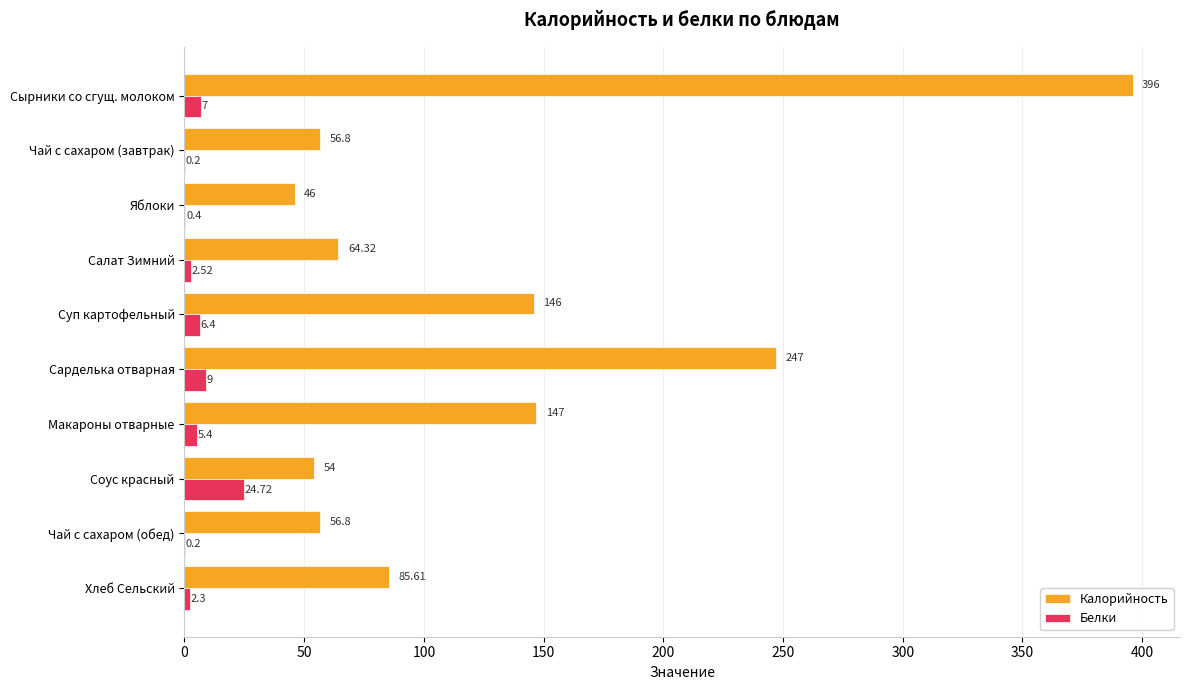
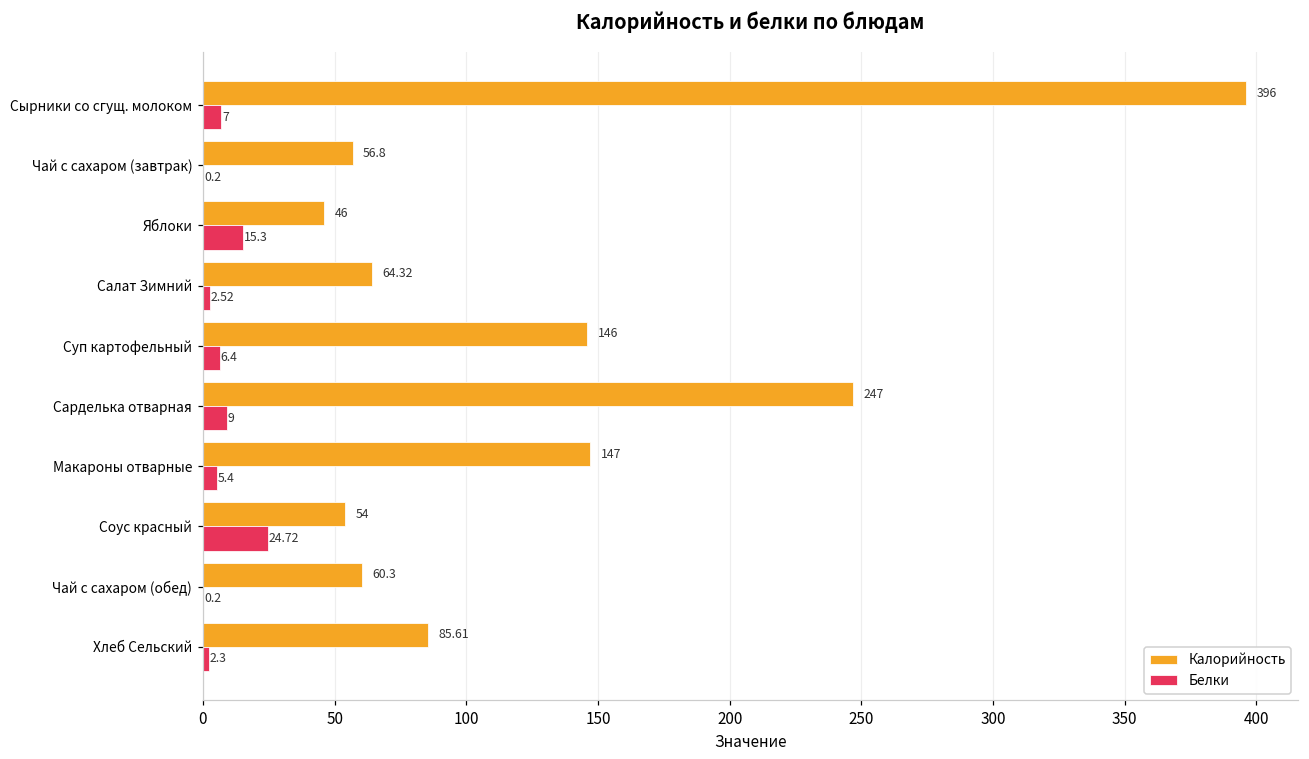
Белки, Яблоки: 0.4 -> 15.3
Калорийность, Чай с сахаром (обед): 56.8 -> 60.3
